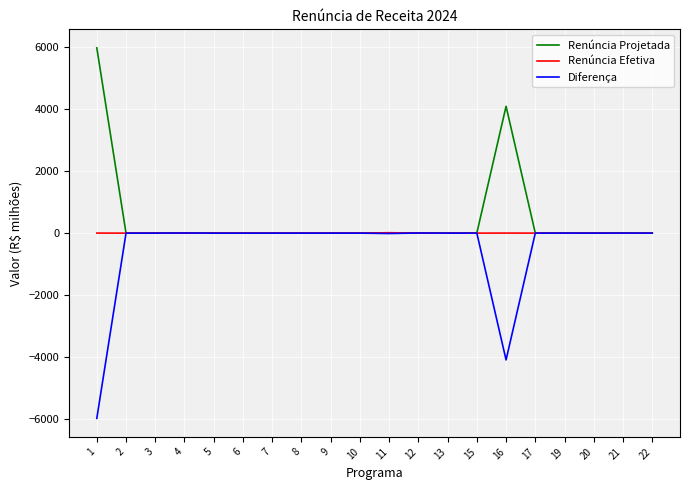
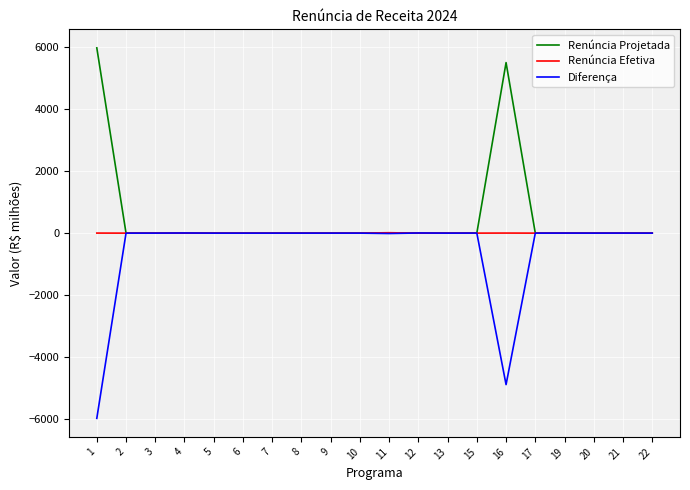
Renúncia Projetada, 16: 4100 -> 5500
Diferença, 16: -4100 -> -4900
